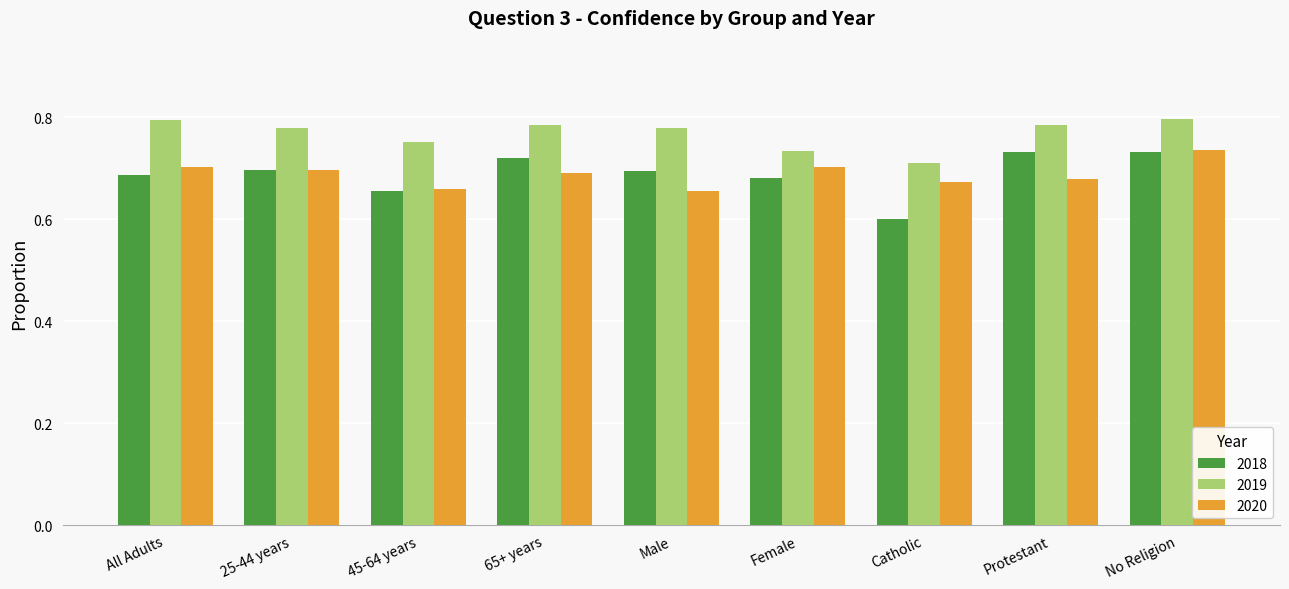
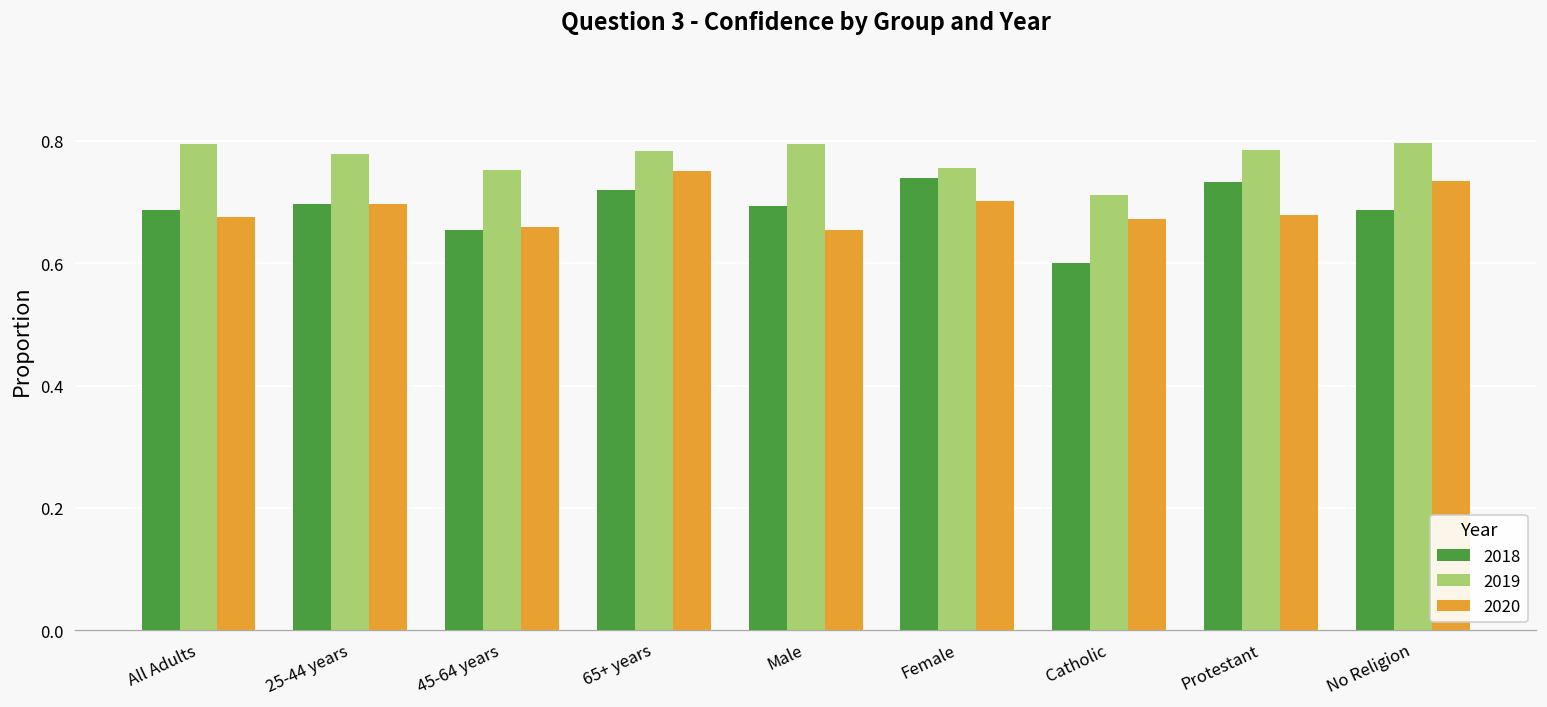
2020, All Adults: 0.70 -> 0.68
2020, 65+ years: 0.69 -> 0.75
2019, Male: 0.78 -> 0.80
2018, Female: 0.68 -> 0.74
2019, Female: 0.73 -> 0.76
2018, No Religion: 0.73 -> 0.69
